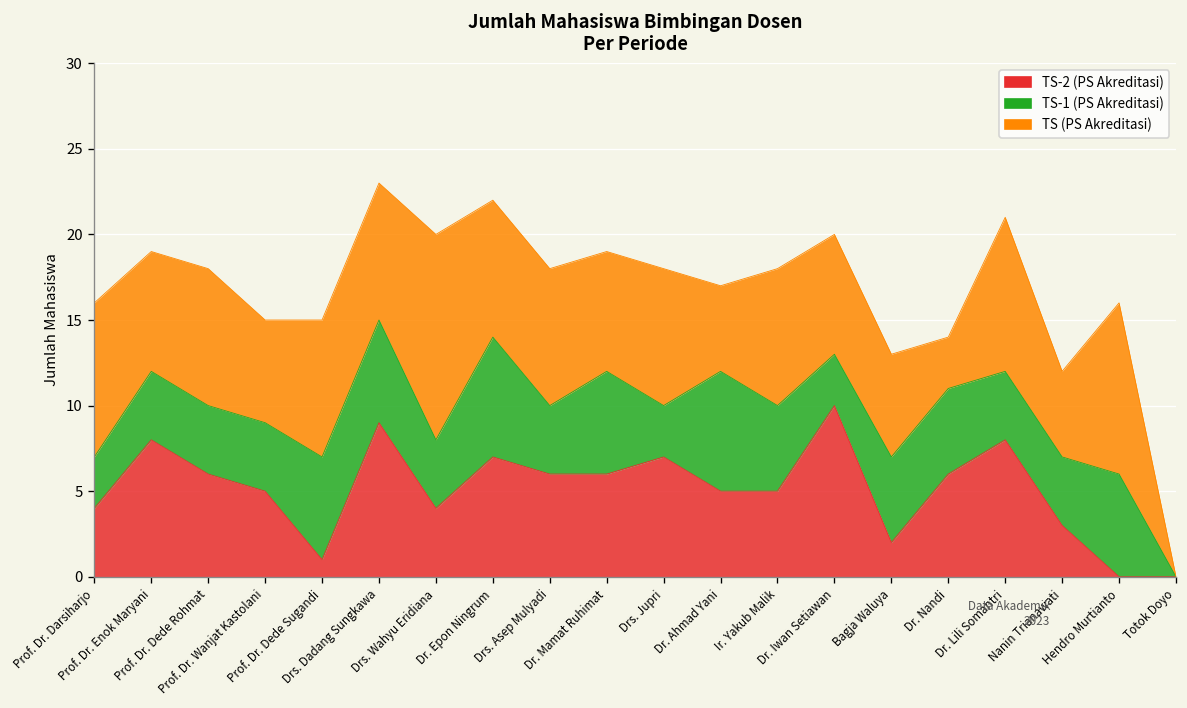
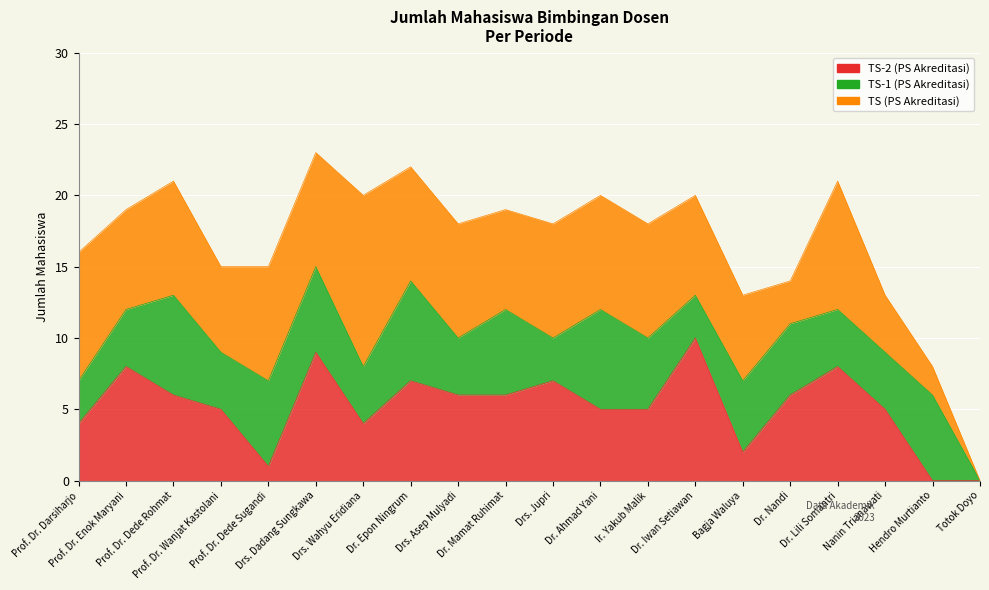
TS-1 (PS Akreditasi), Prof. Dr. Dede Rohmat: 4 -> 7
TS (PS Akreditasi), Dr. Ahmad Yani: 5 -> 8
TS-2 (PS Akreditasi), Nanin Trianawati: 3 -> 5
TS (PS Akreditasi), Nanin Trianawati: 5 -> 4
TS (PS Akreditasi), Hendro Murtianto: 10 -> 2
